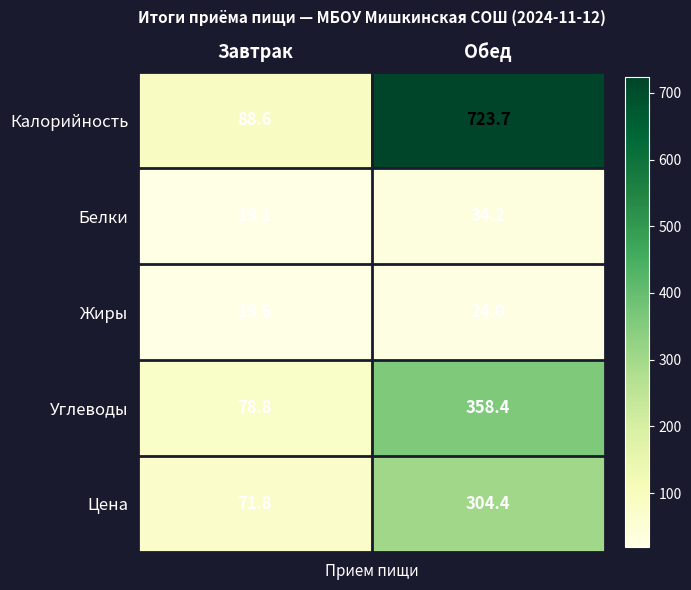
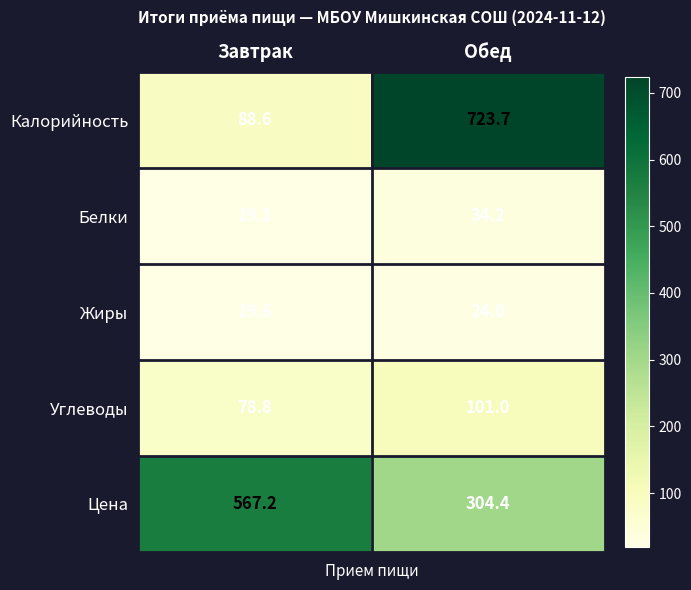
Углеводы, Обед: 358.4 -> 101.0
Цена, Завтрак: 71.8 -> 567.2
